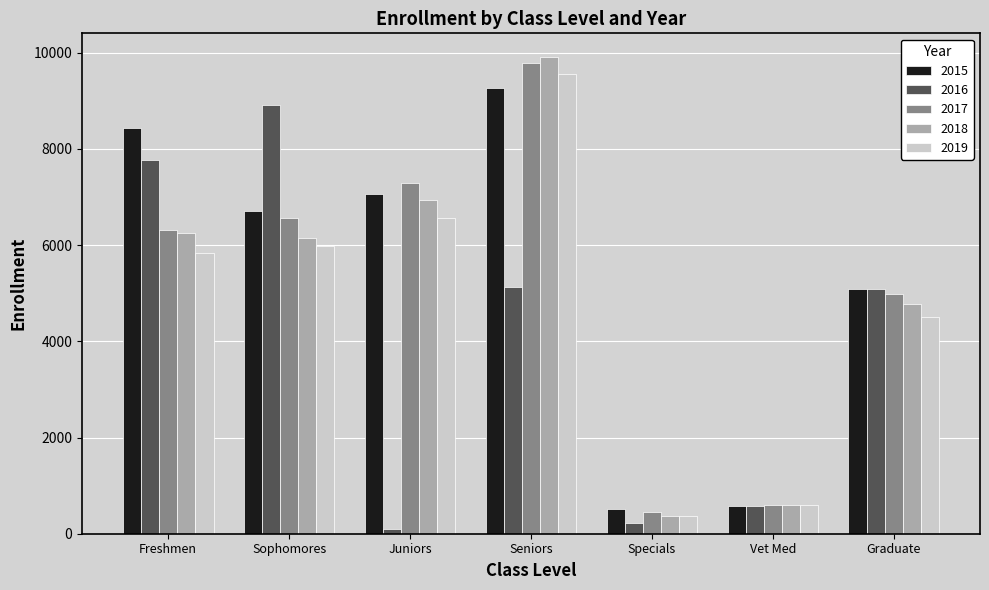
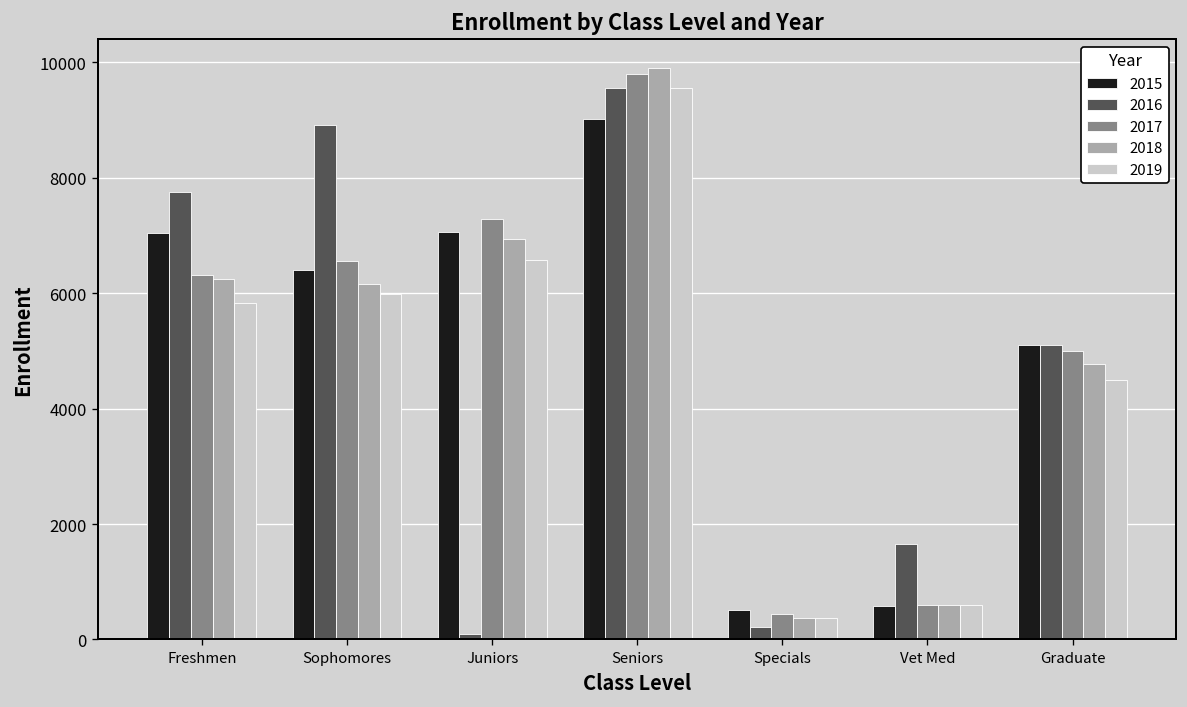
2015, Freshmen: 8400 -> 7000
2015, Sophomores: 6700 -> 6400
2015, Seniors: 9300 -> 9000
2016, Seniors: 5100 -> 9500
2016, Vet Med: 600 -> 1600
